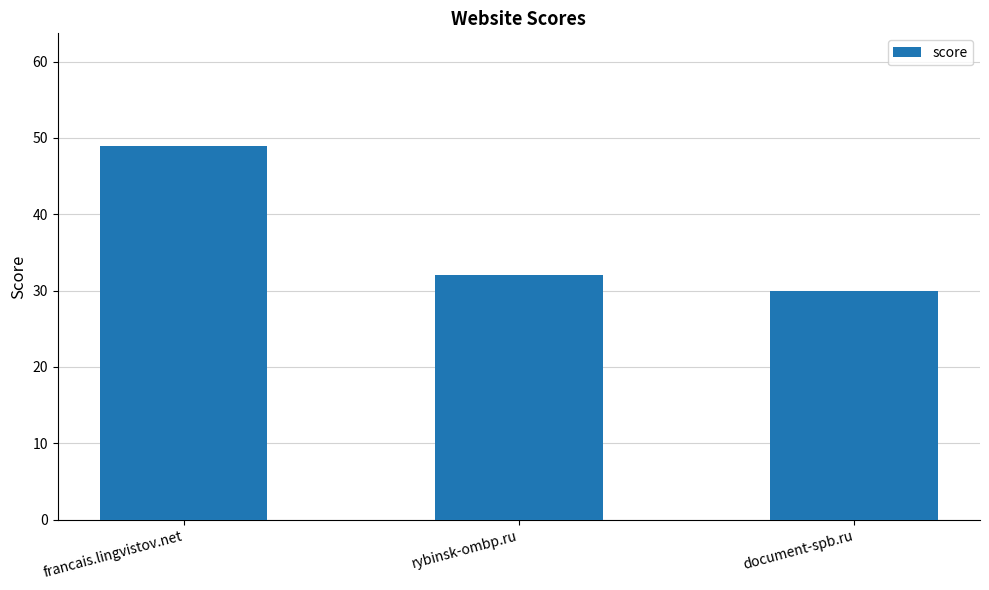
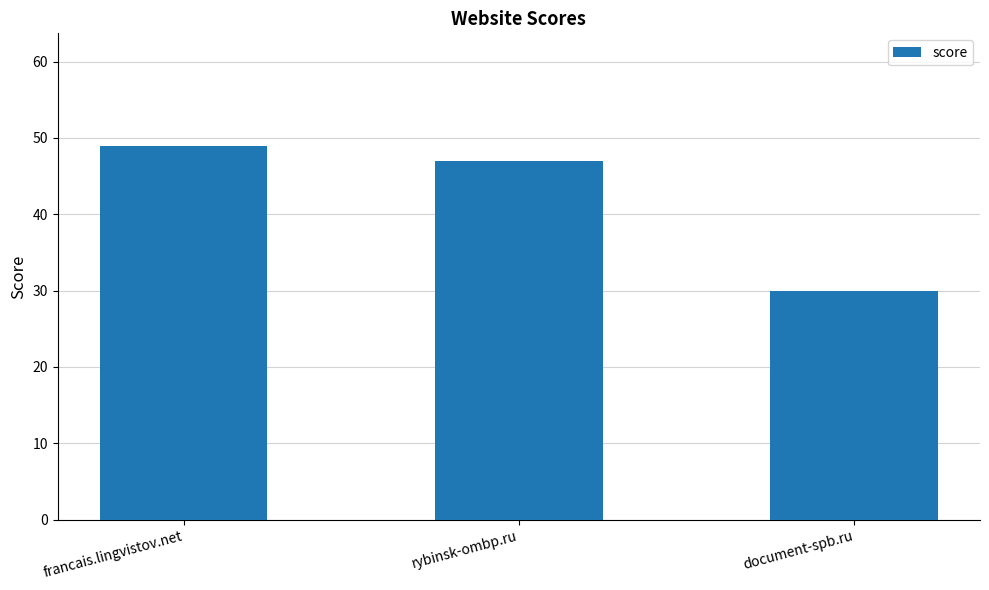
rybinsk-ombp.ru: 32 -> 47
